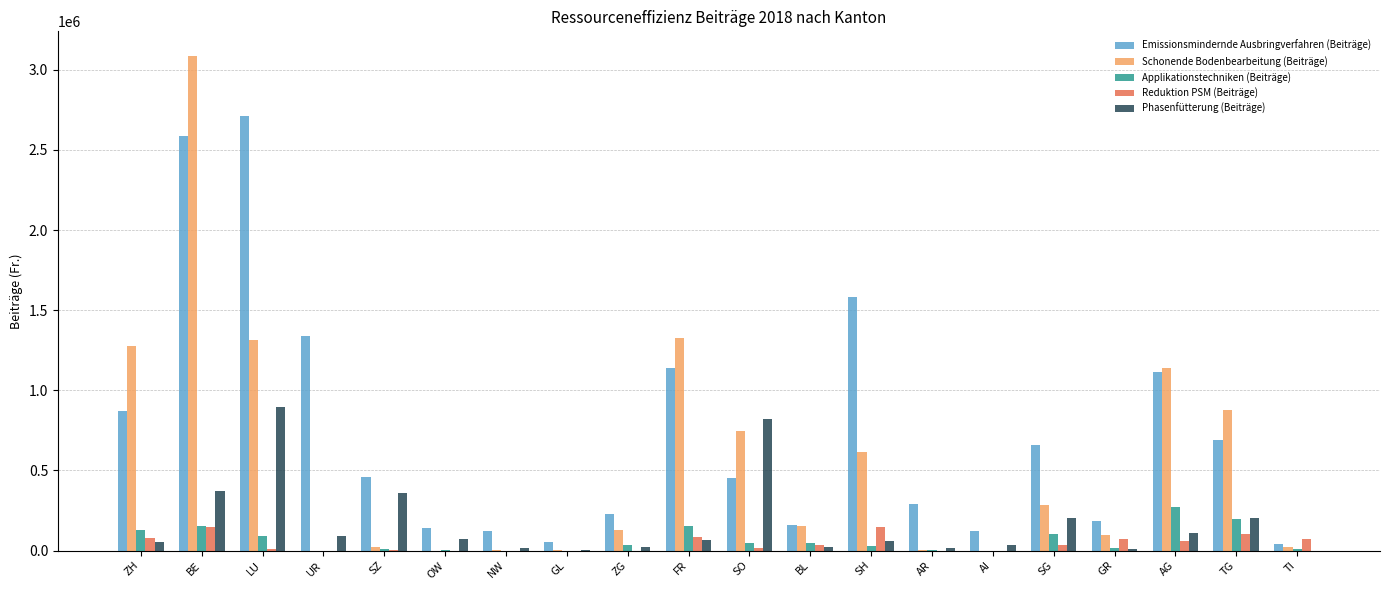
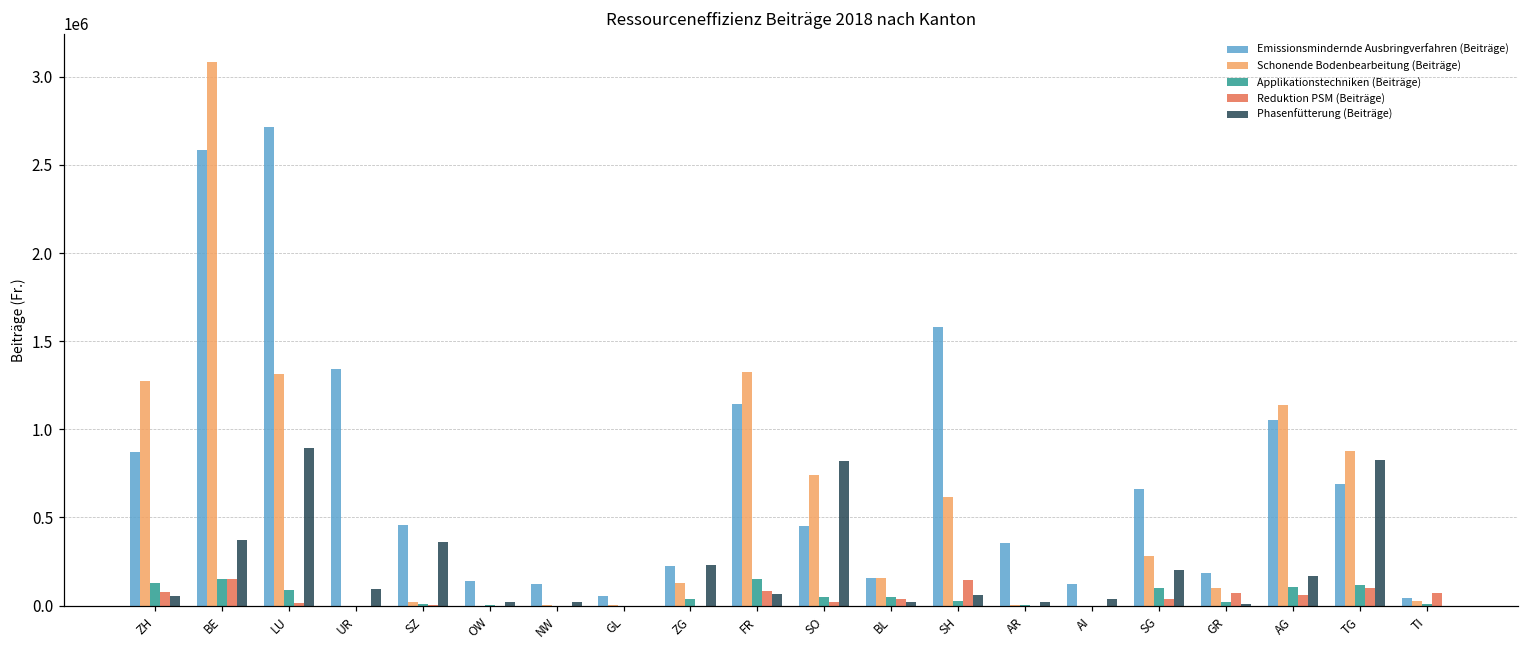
Phasenfütterung (Beiträge), OW: 70000 -> 20000
Phasenfütterung (Beiträge), ZG: 20000 -> 230000
Emissionsmindernde Ausbringverfahren (Beiträge), AR: 290000 -> 360000
Emissionsmindernde Ausbringverfahren (Beiträge), AG: 1110000 -> 1060000
Applikationstechniken (Beiträge), AG: 270000 -> 110000
Phasenfütterung (Beiträge), AG: 110000 -> 170000
Applikationstechniken (Beiträge), TG: 200000 -> 120000
Phasenfütterung (Beiträge), TG: 210000 -> 830000
